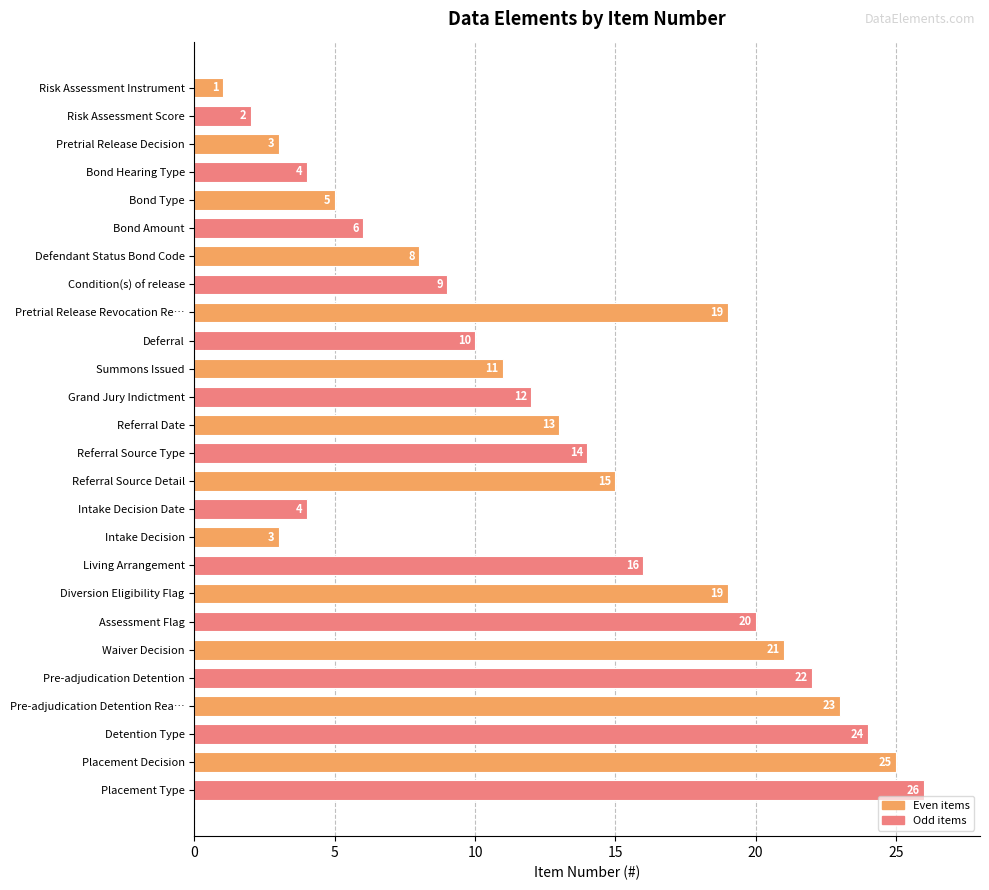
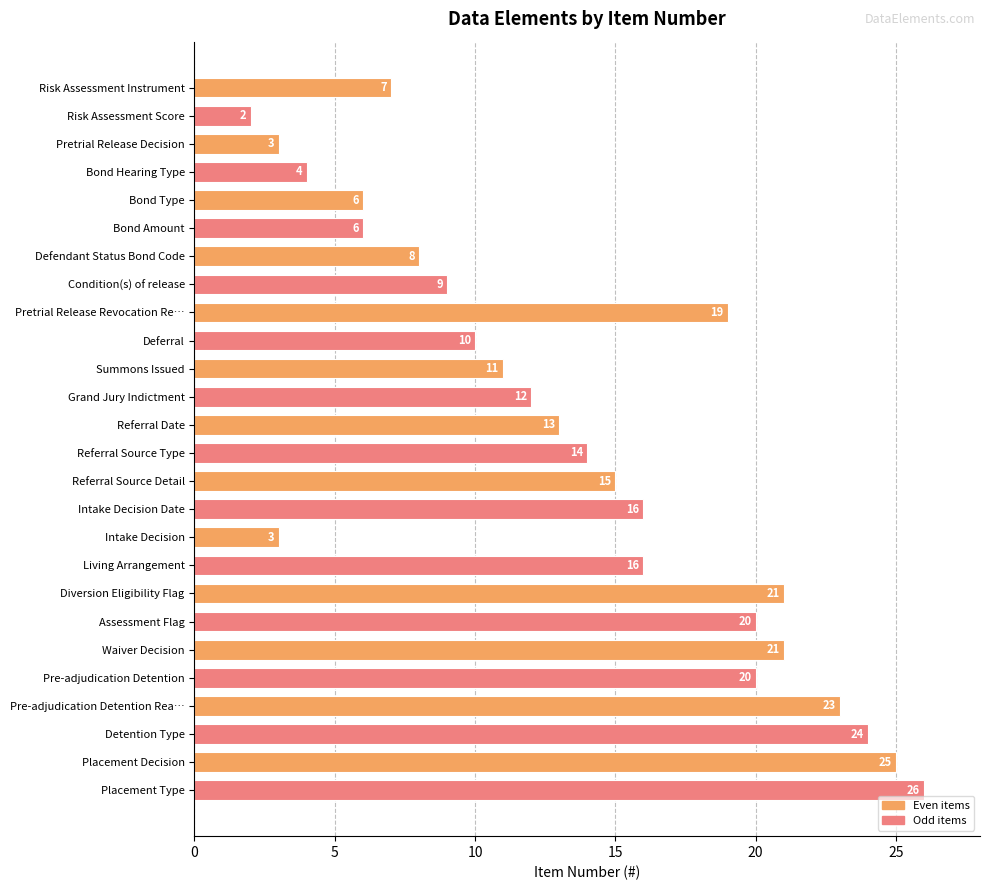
Risk Assessment Instrument: 1 -> 7
Bond Type: 5 -> 6
Intake Decision Date: 4 -> 16
Diversion Eligibility Flag: 19 -> 21
Pre-adjudication Detention: 22 -> 20
